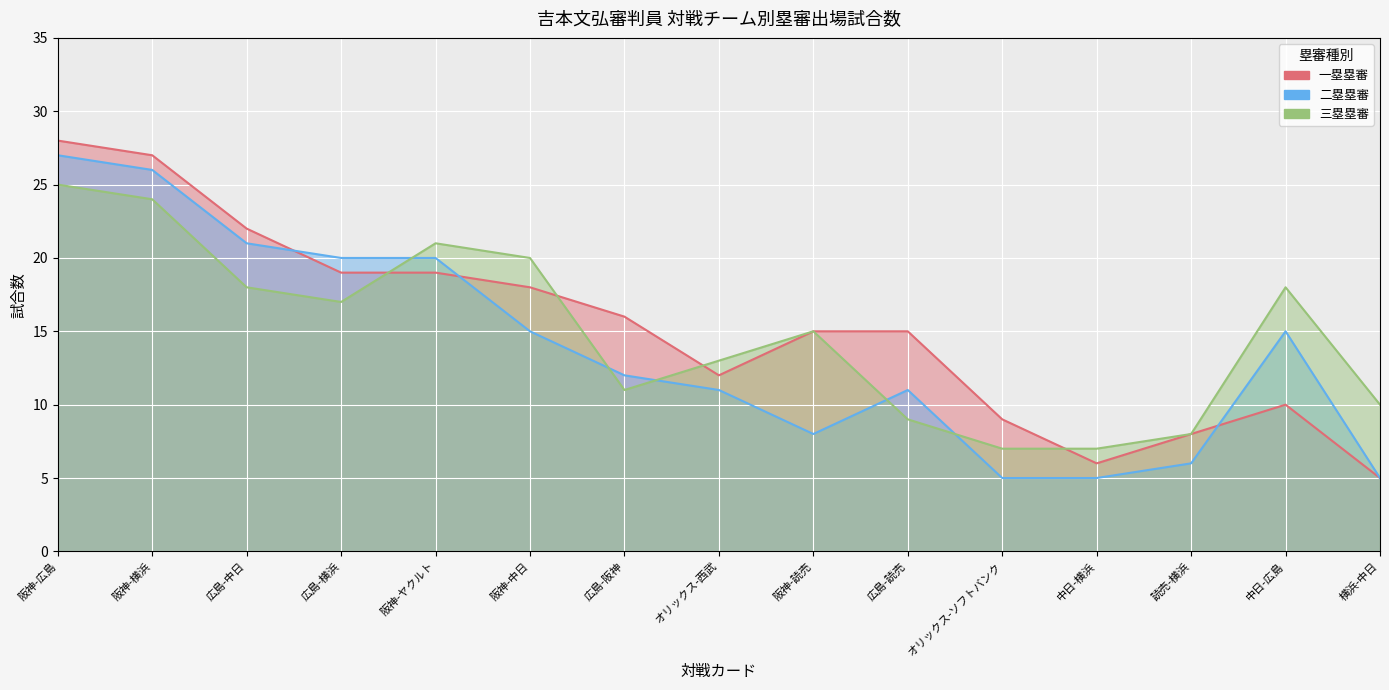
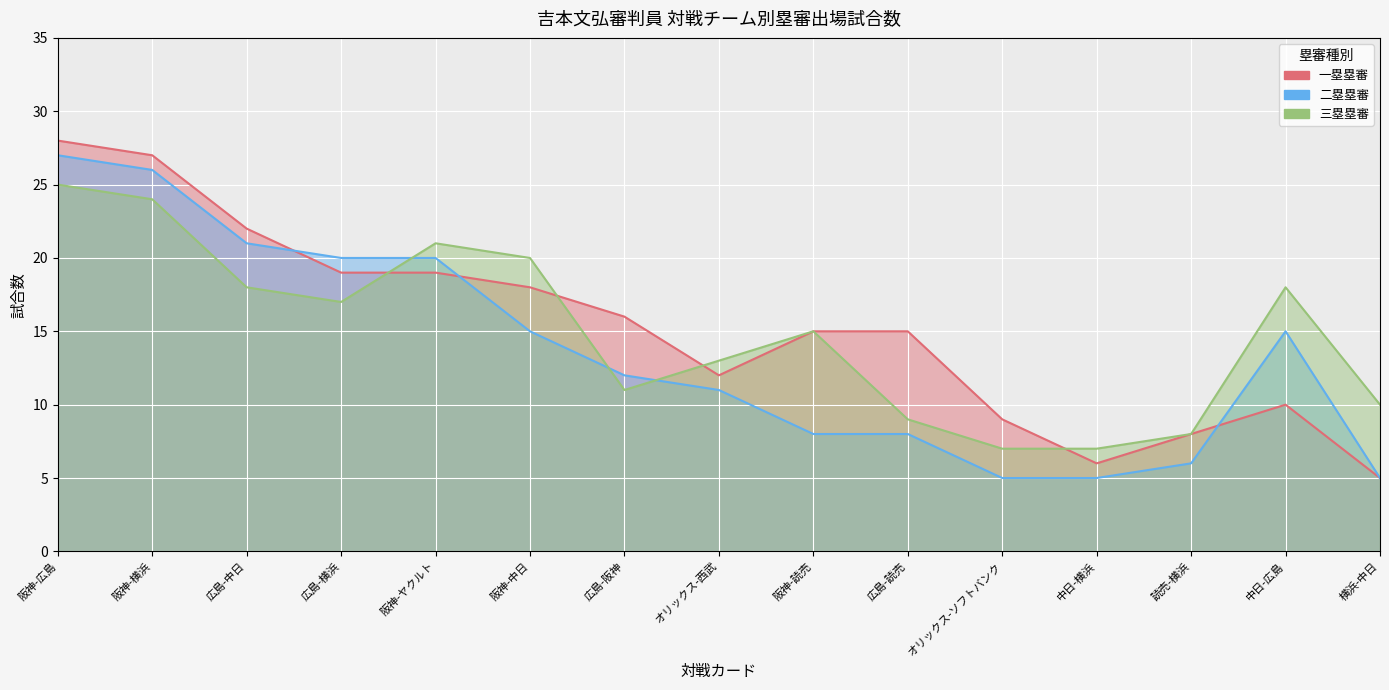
二塁塁審, 広島-読売: 11 -> 8
